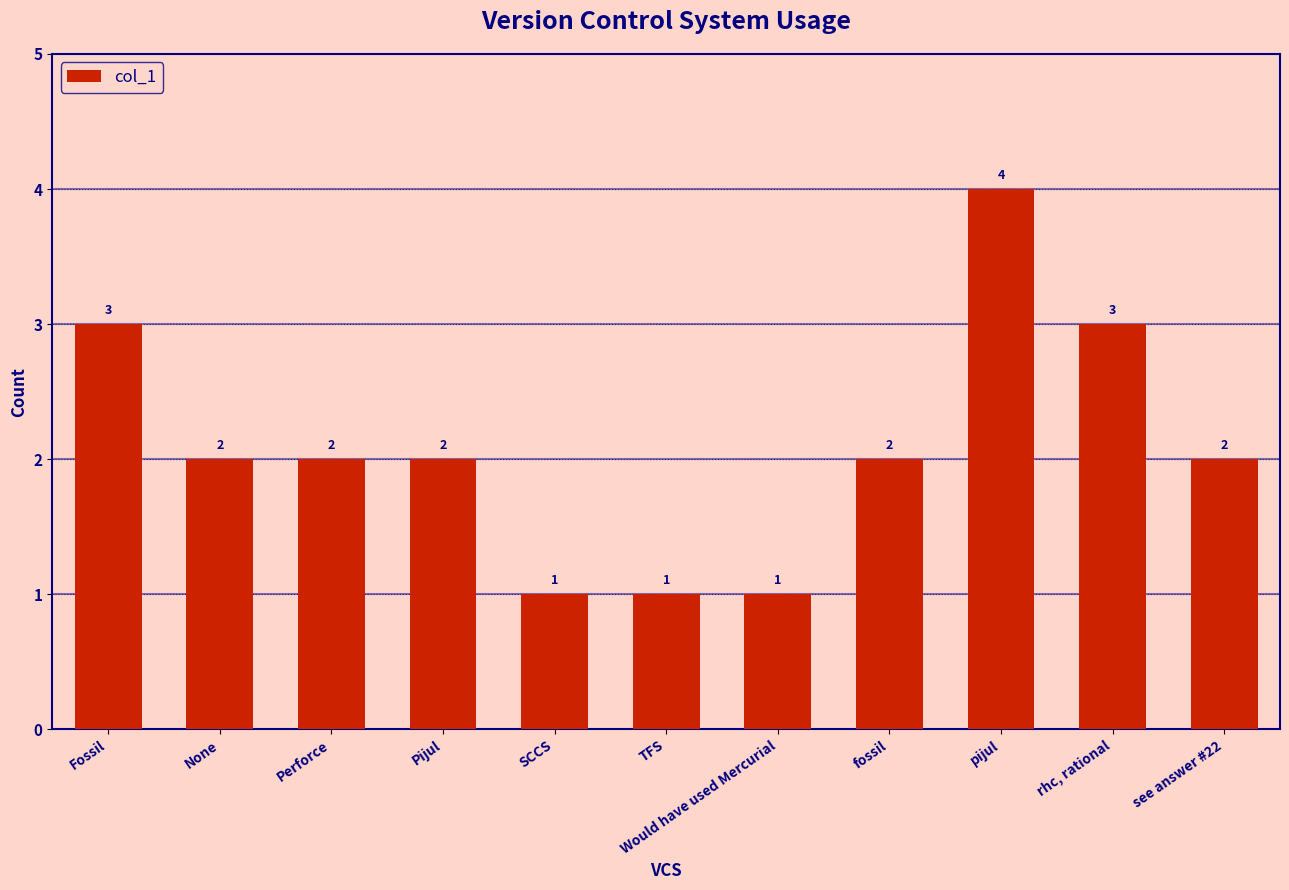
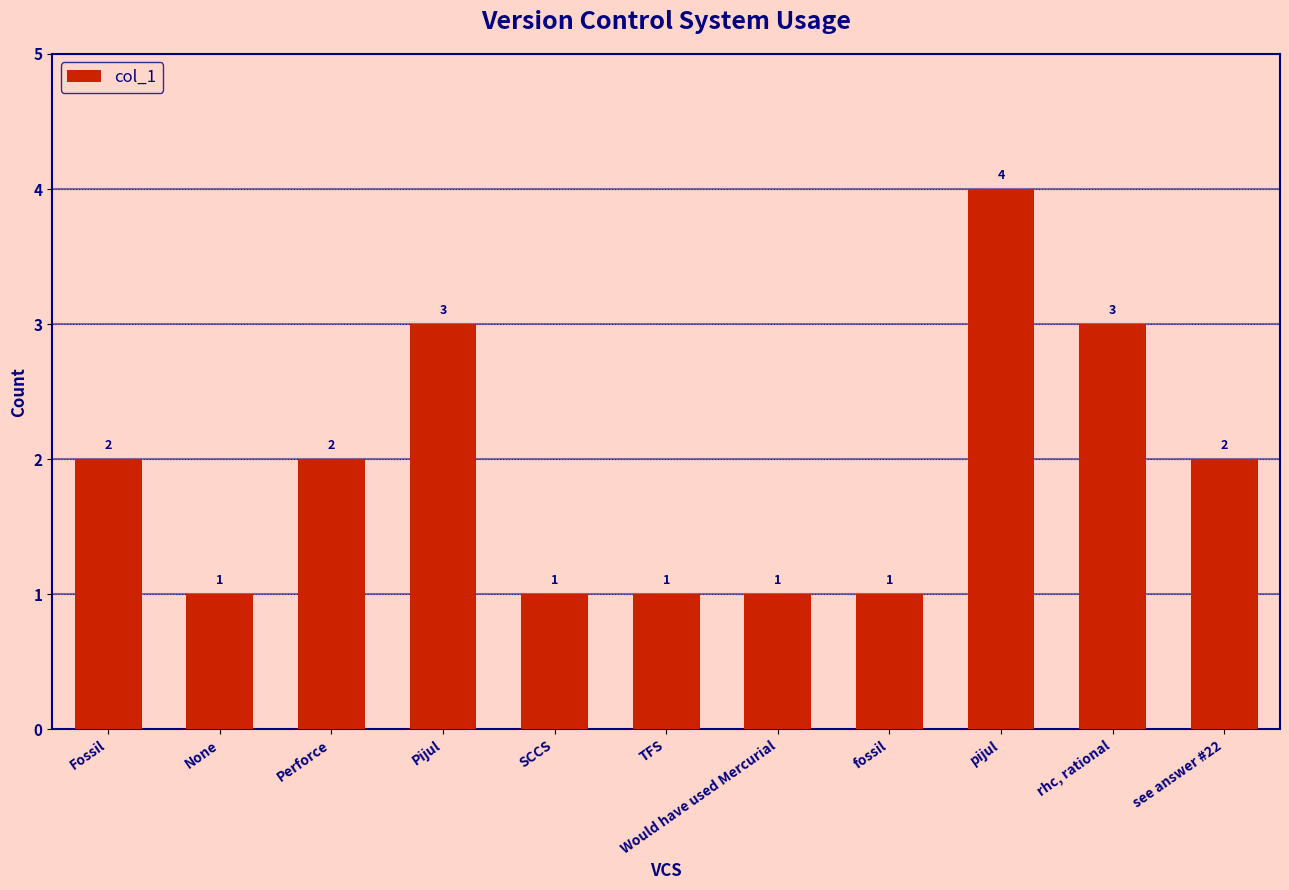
Fossil: 3 -> 2
None: 2 -> 1
Pijul: 2 -> 3
fossil: 2 -> 1
